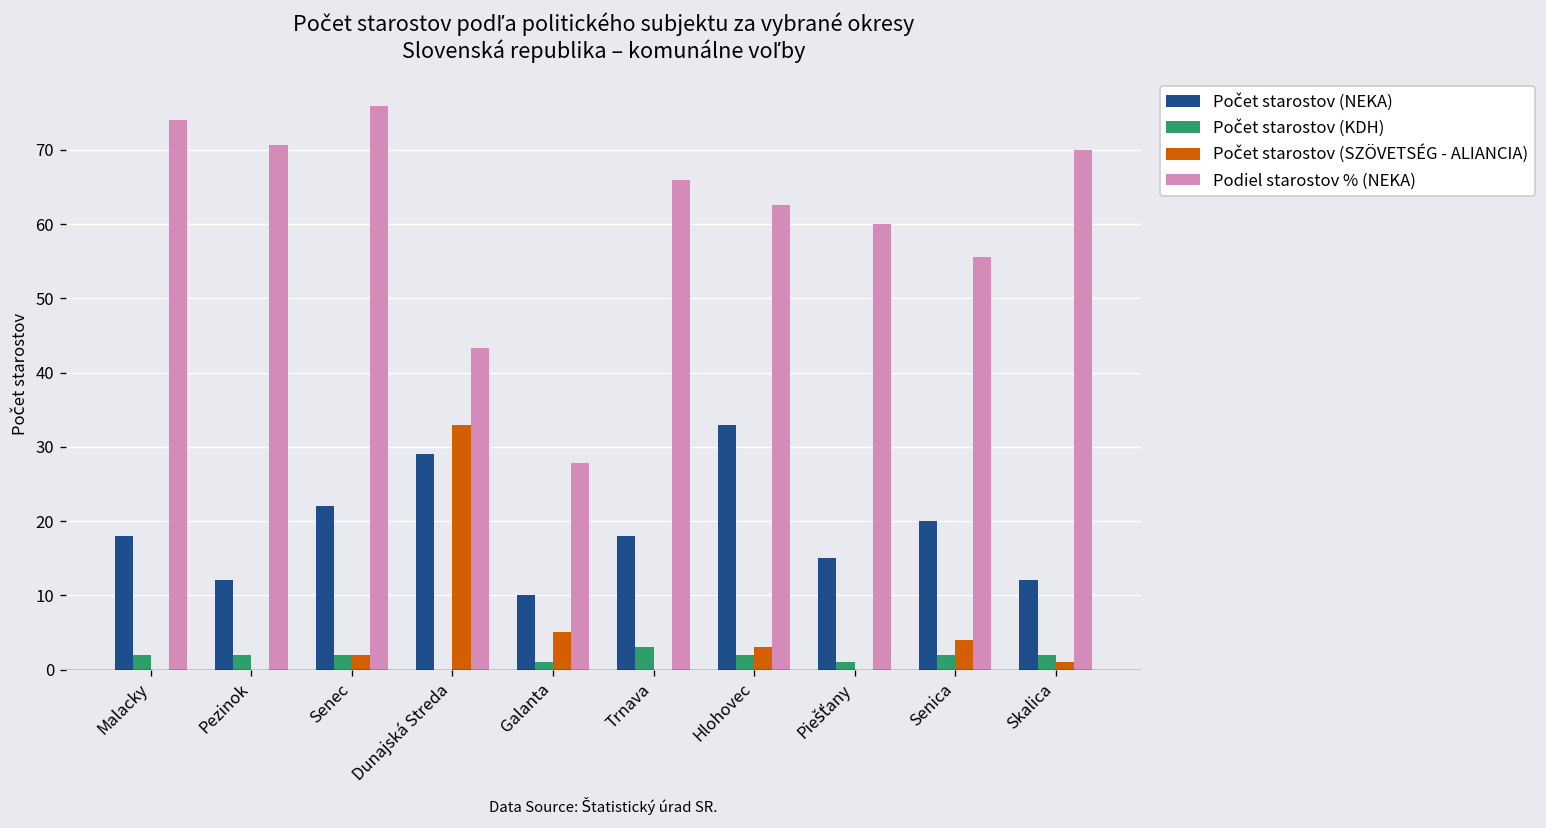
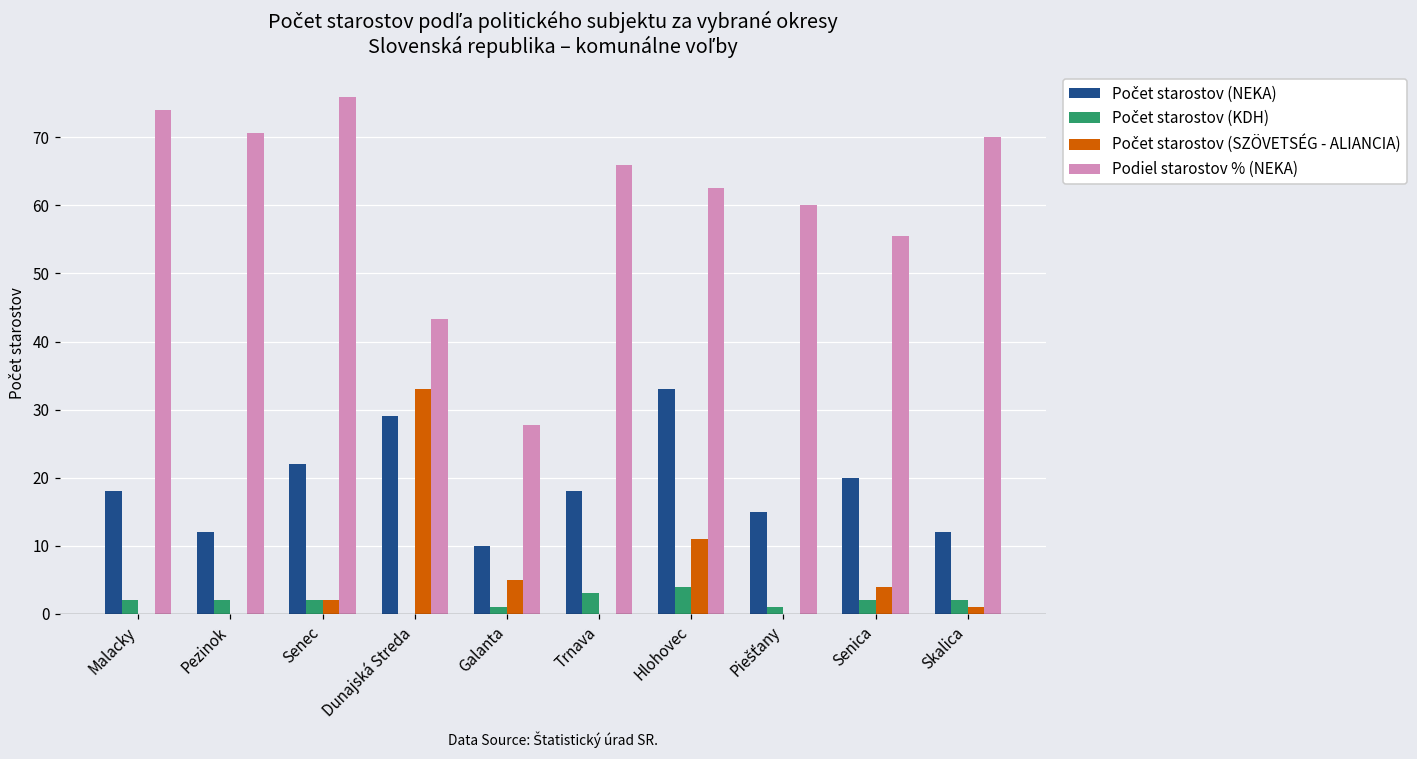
Počet starostov (KDH), Hlohovec: 2 -> 4
Počet starostov (SZÖVETSÉG - ALIANCIA), Hlohovec: 3 -> 11
